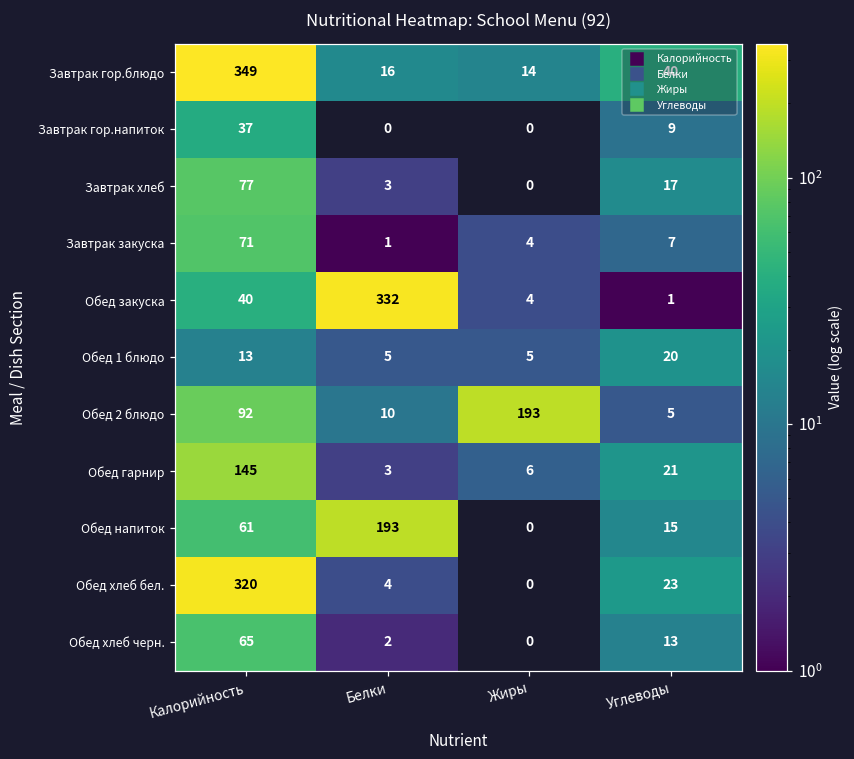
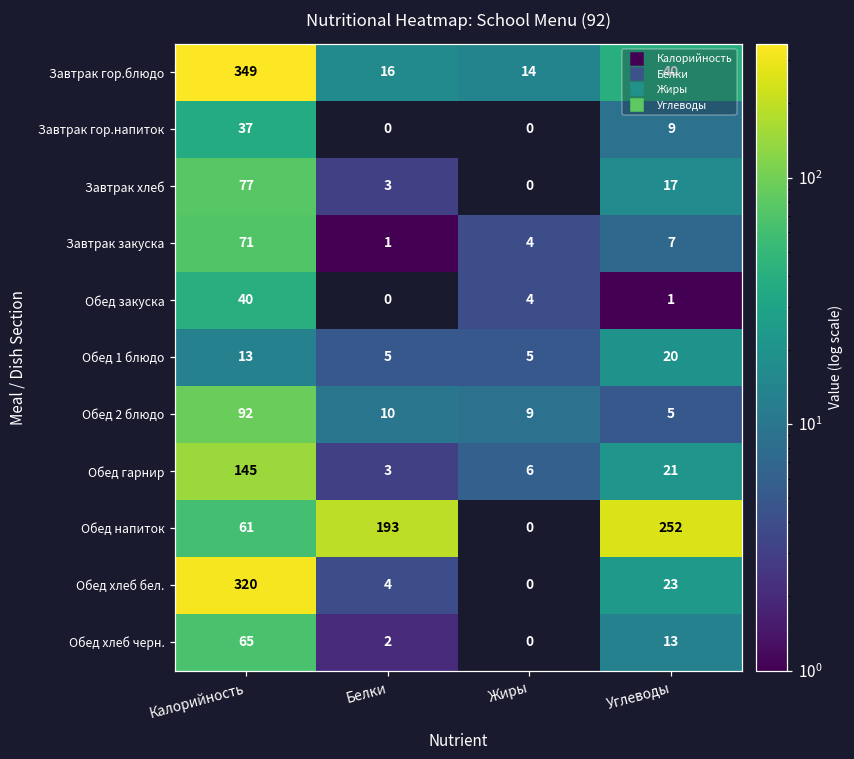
Обед закуска, Белки: 332 -> 0
Обед 2 блюдо, Жиры: 193 -> 9
Обед напиток, Углеводы: 15 -> 252
